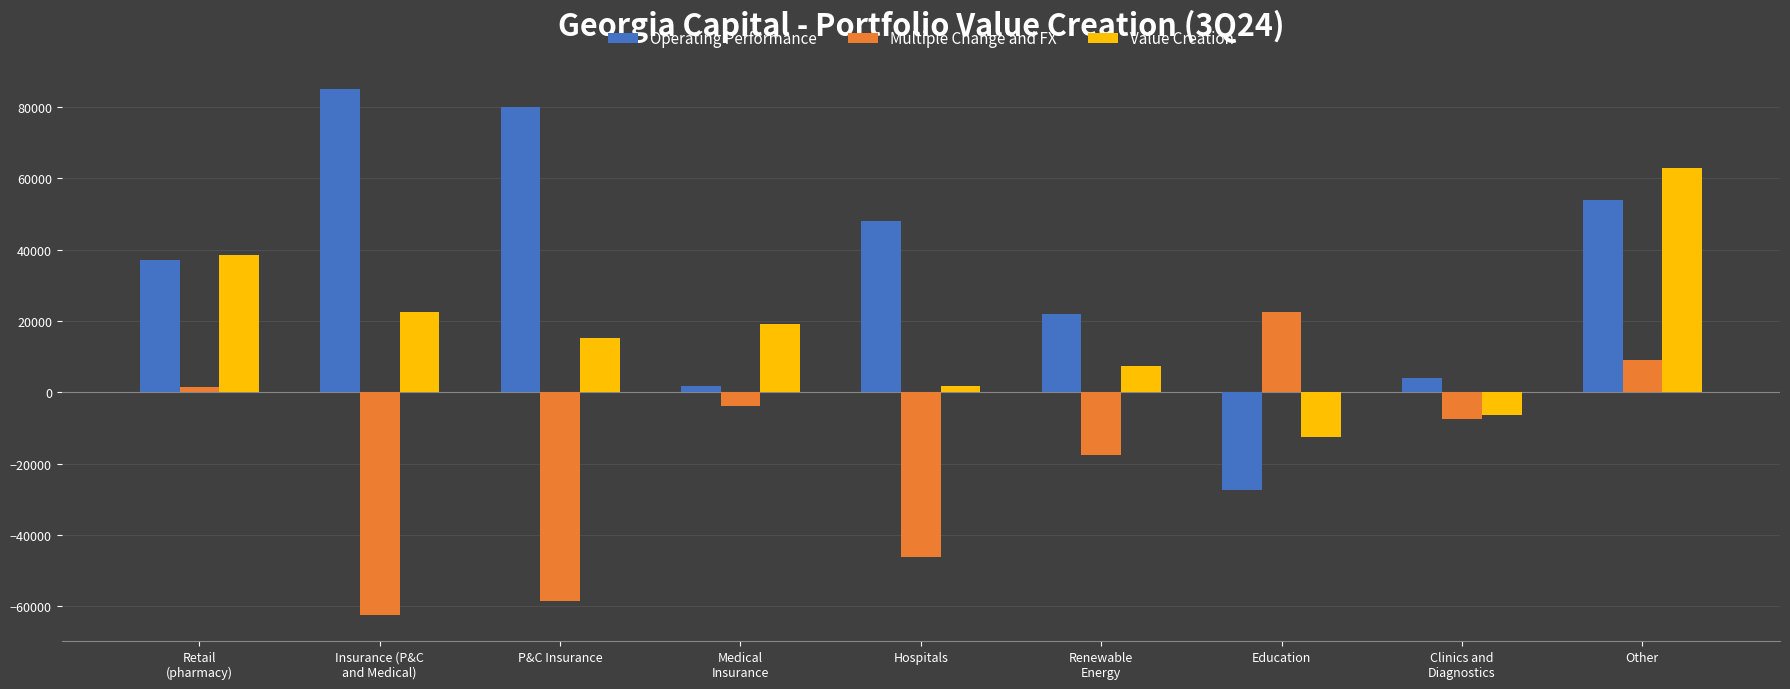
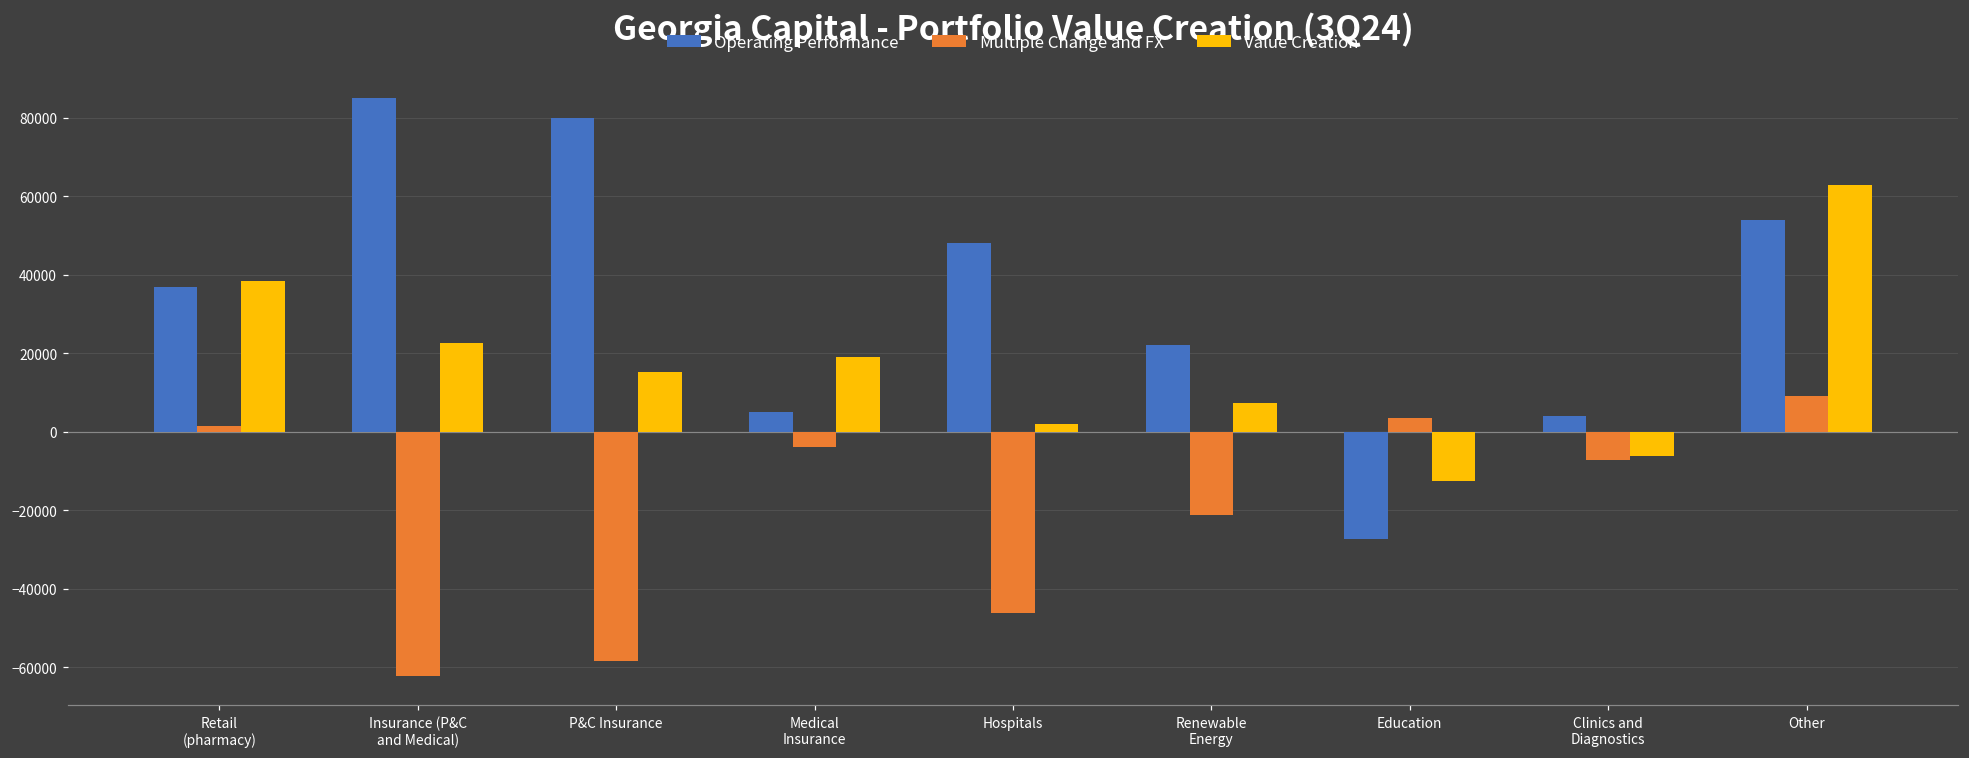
Operating Performance, Medical Insurance: 2000 -> 5000
Multiple Change and FX, Renewable Energy: -17000 -> -21000
Multiple Change and FX, Education: 23000 -> 3000
